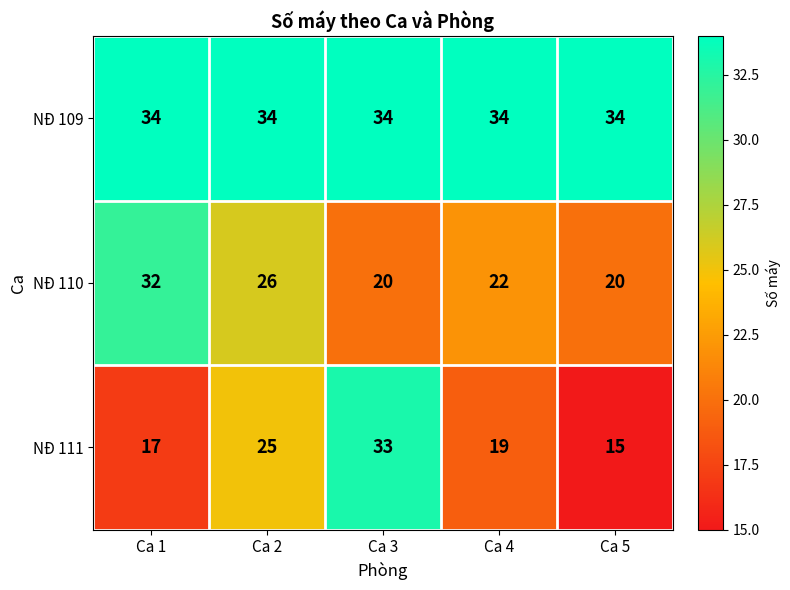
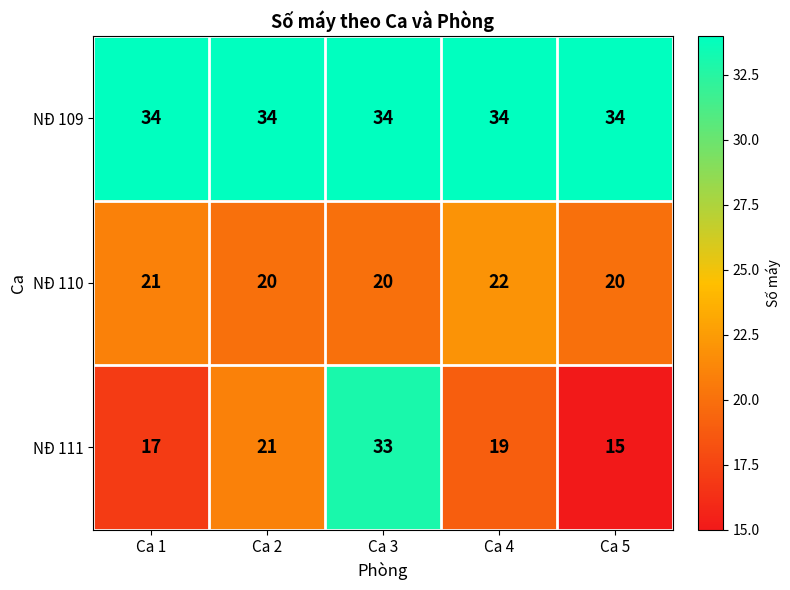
NĐ 110, Ca 1: 32 -> 21
NĐ 110, Ca 2: 26 -> 20
NĐ 111, Ca 2: 25 -> 21
